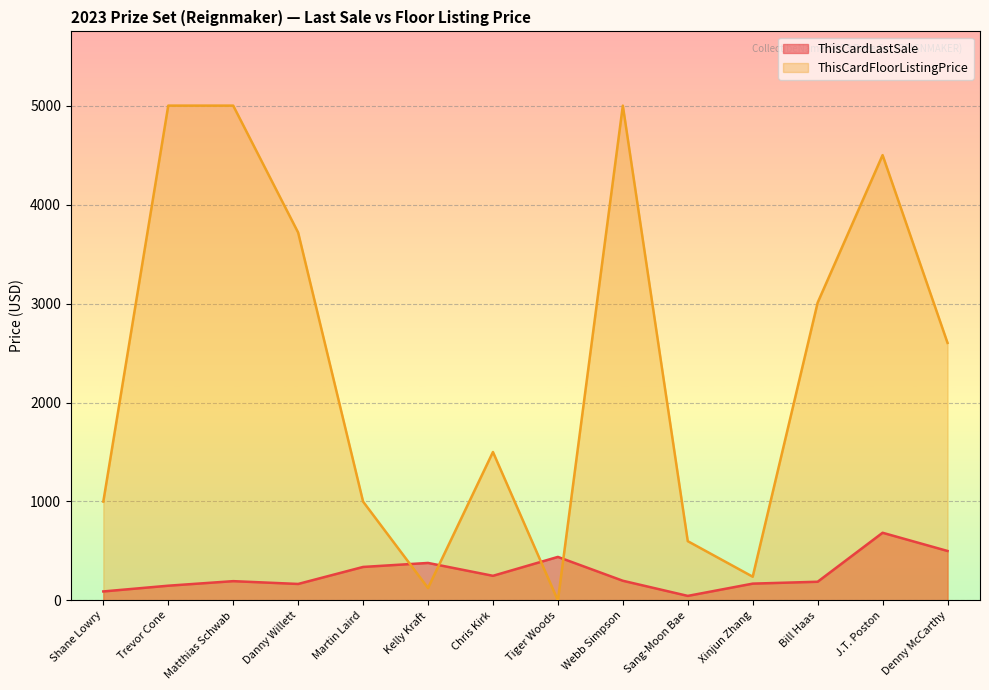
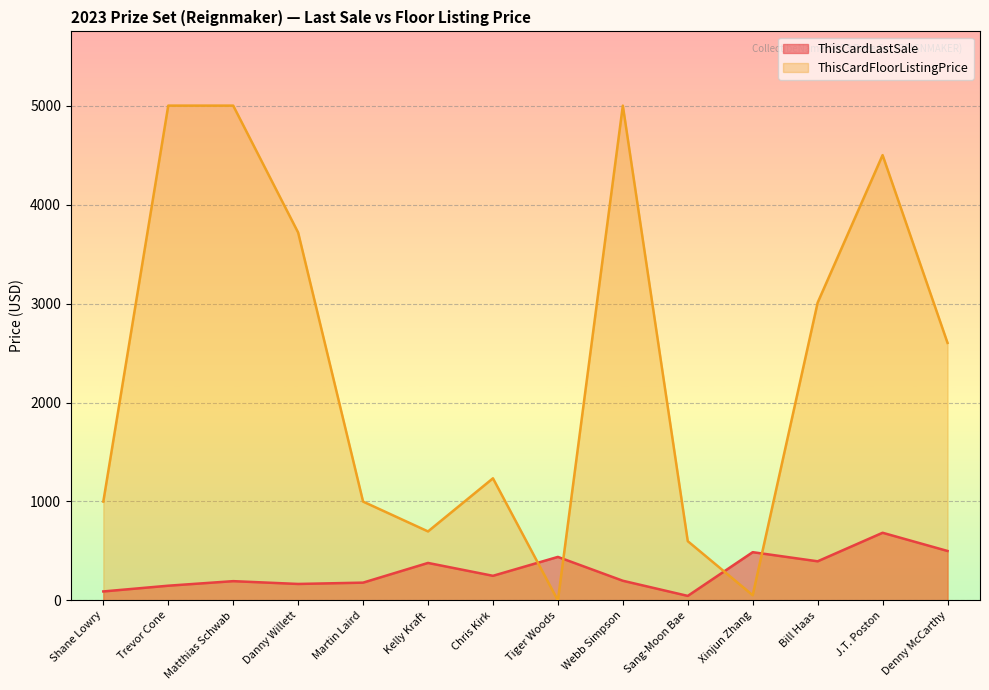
ThisCardLastSale, Martin Laird: 300 -> 200
ThisCardFloorListingPrice, Kelly Kraft: 100 -> 700
ThisCardFloorListingPrice, Chris Kirk: 1500 -> 1200
ThisCardLastSale, Xinjun Zhang: 200 -> 500
ThisCardFloorListingPrice, Xinjun Zhang: 200 -> 100
ThisCardLastSale, Bill Haas: 200 -> 400
